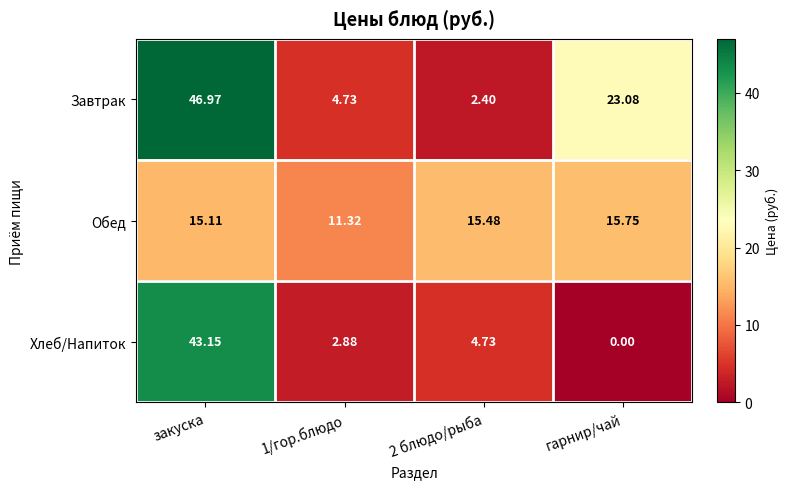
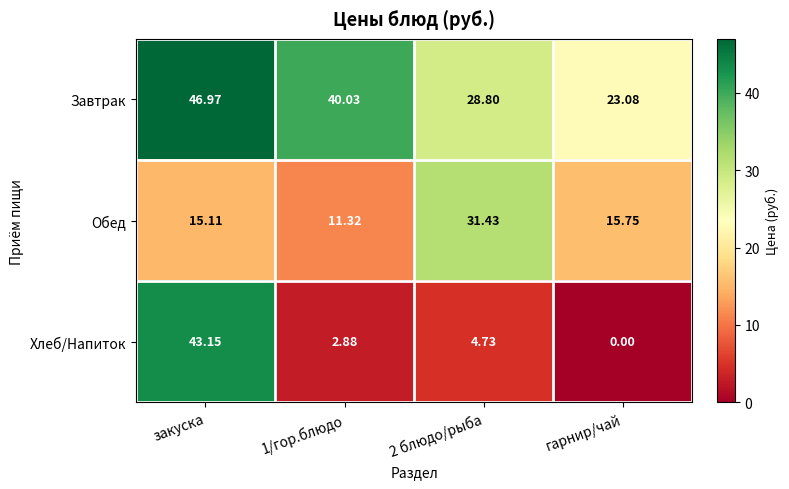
Завтрак, 1/гор.блюдо: 4.73 -> 40.03
Завтрак, 2 блюдо/рыба: 2.40 -> 28.80
Обед, 2 блюдо/рыба: 15.48 -> 31.43
